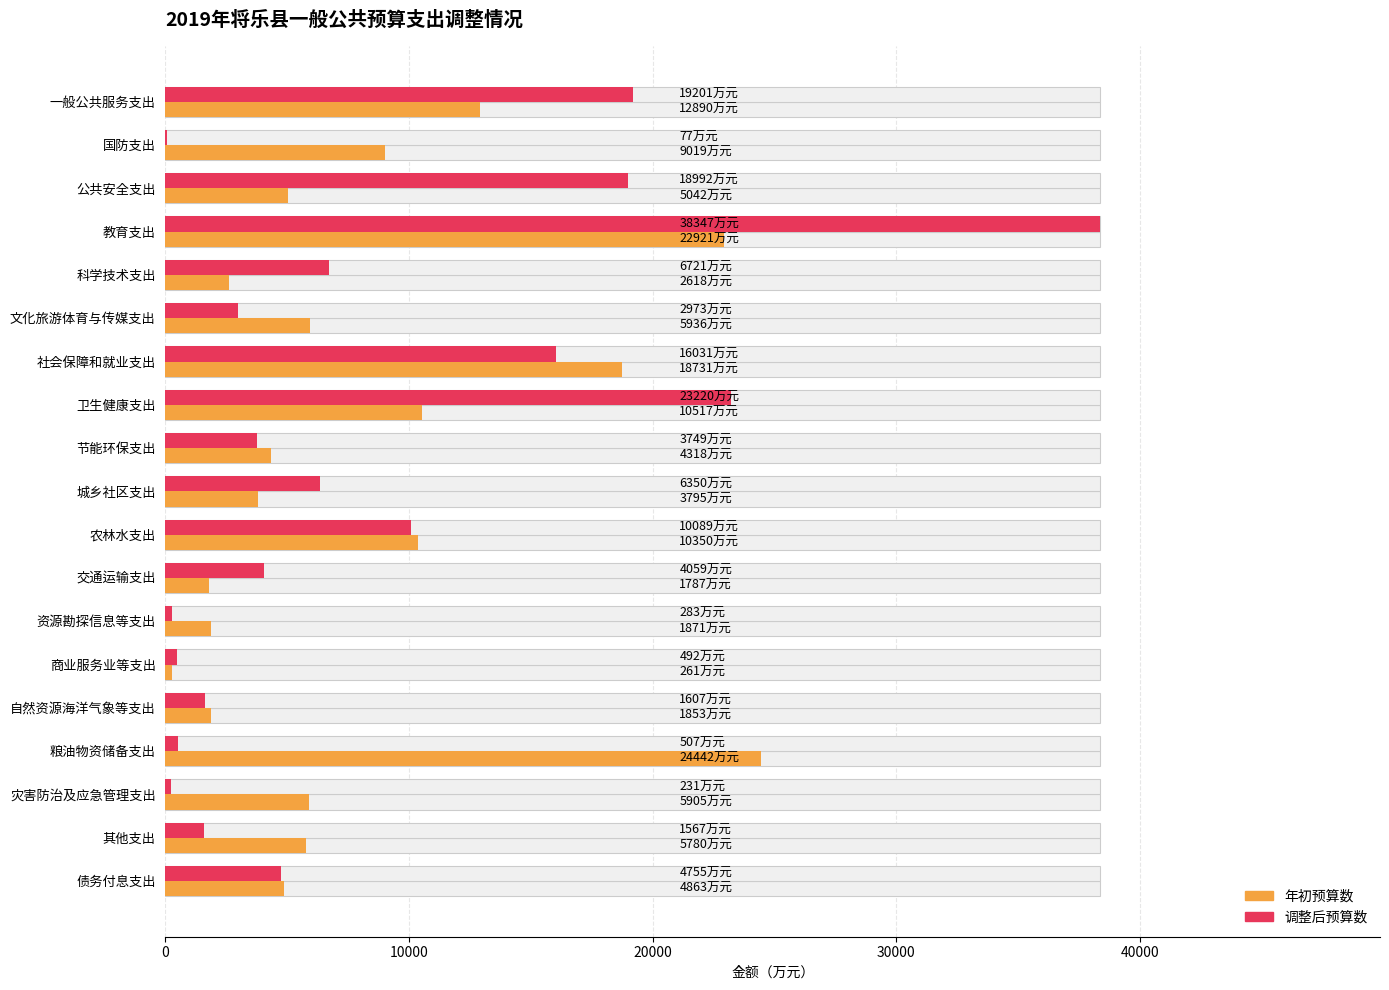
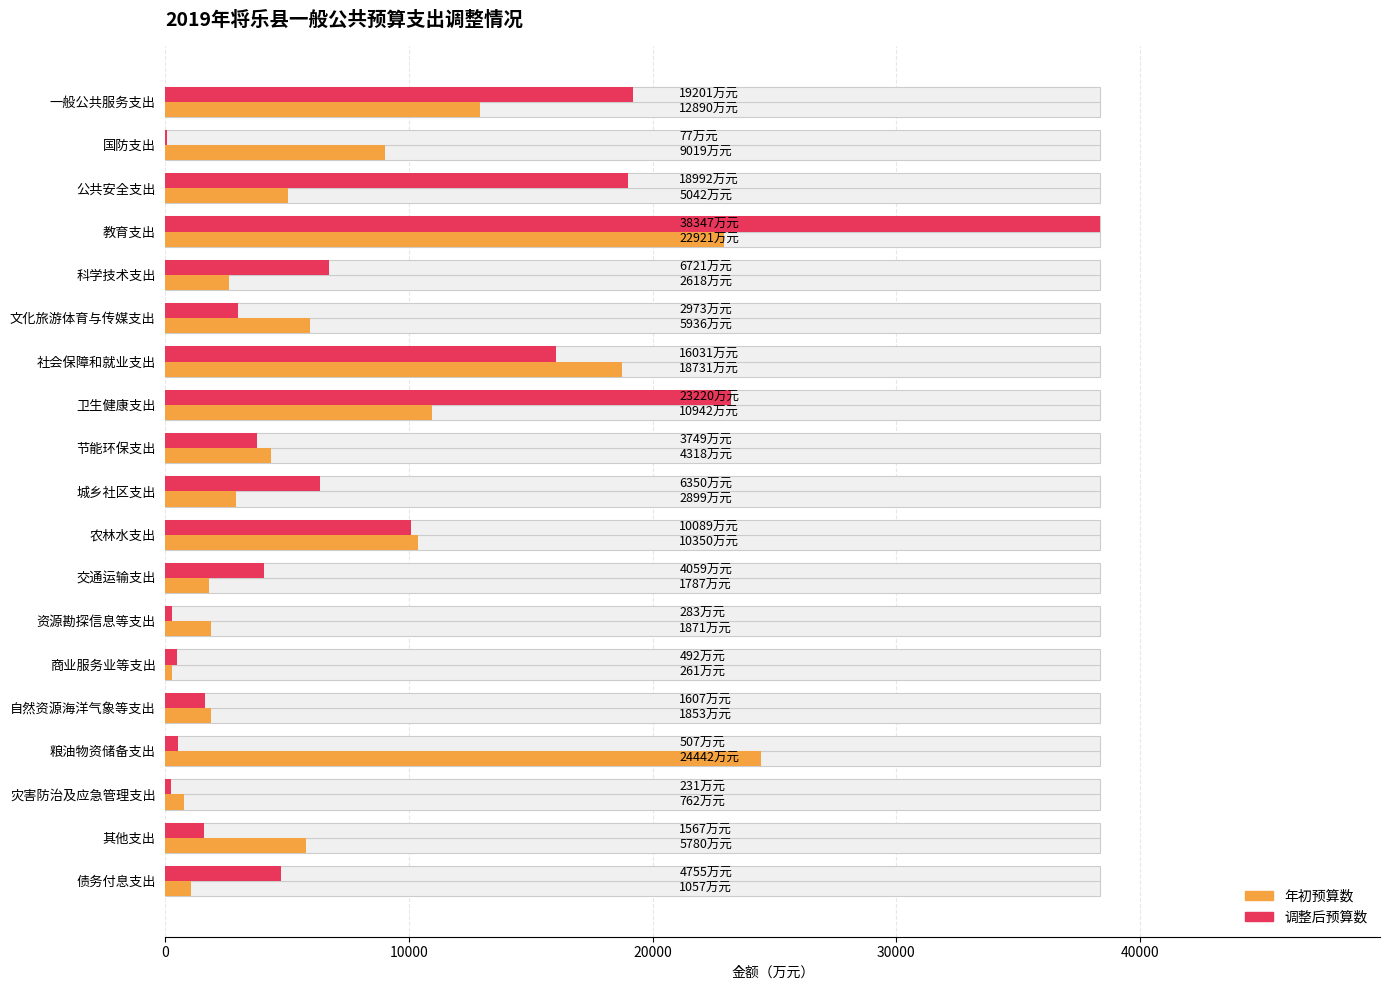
年初预算数, 卫生健康支出: 10517 -> 10942
年初预算数, 城乡社区支出: 3795 -> 2899
年初预算数, 灾害防治及应急管理支出: 5905 -> 762
年初预算数, 债务付息支出: 4863 -> 1057
